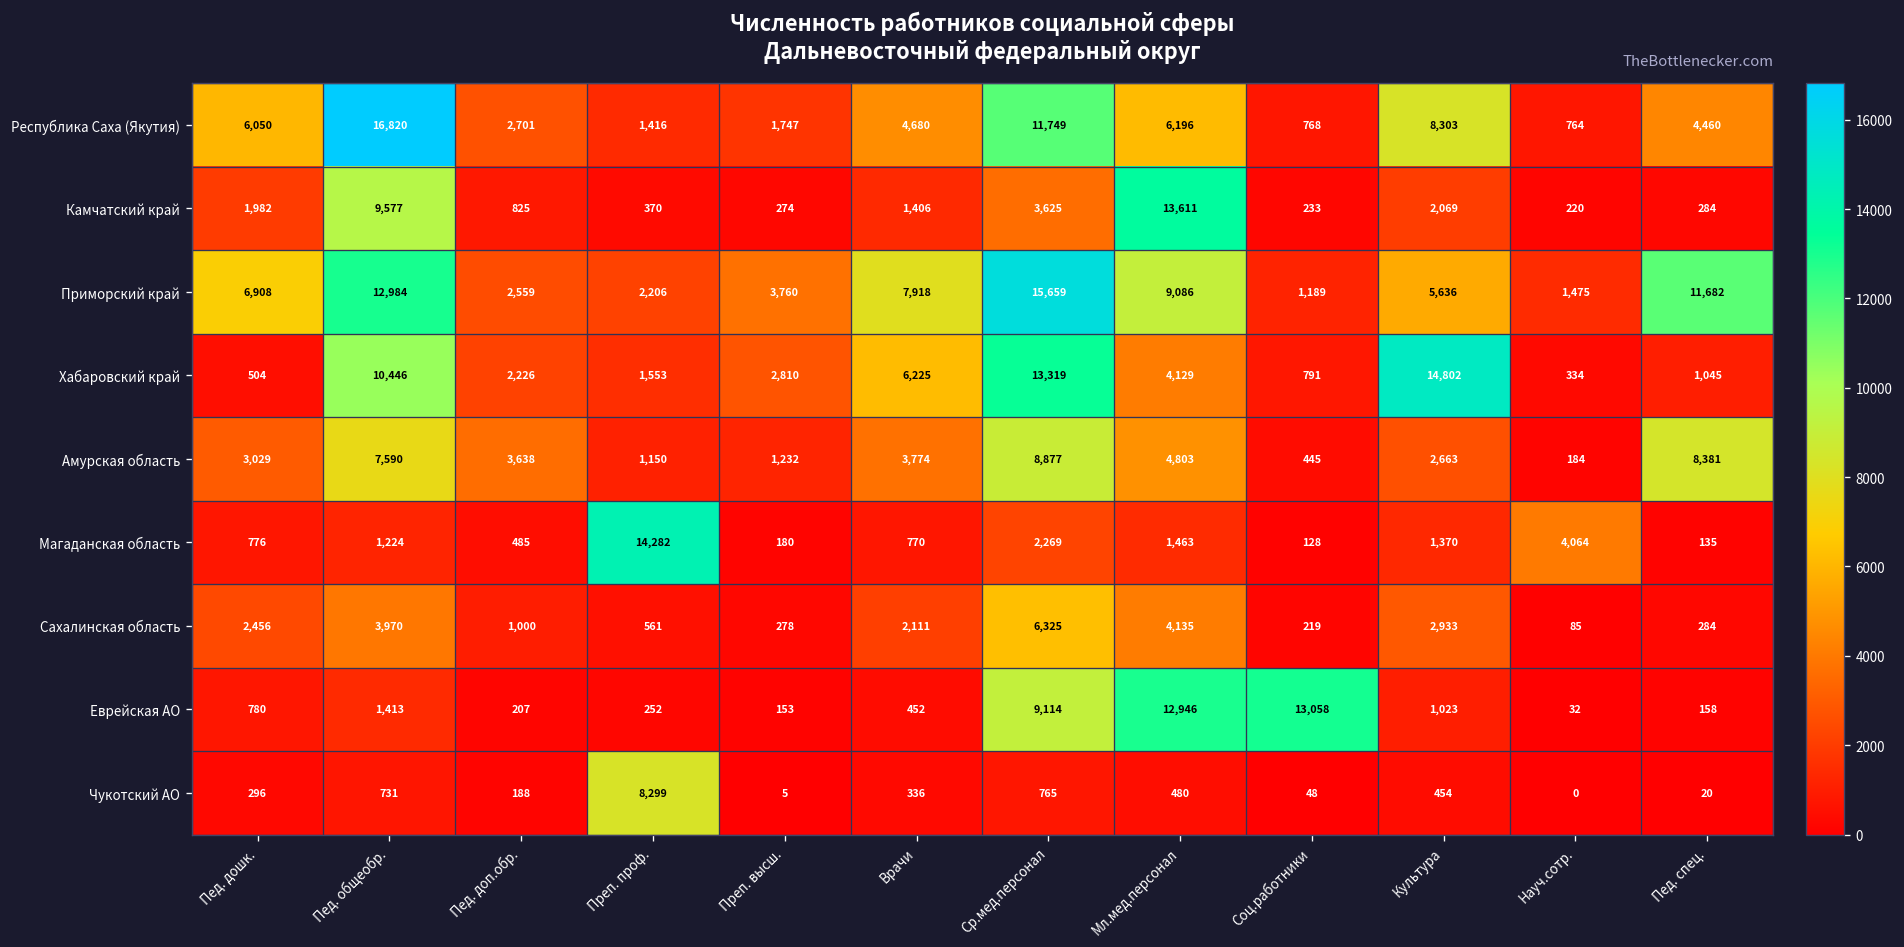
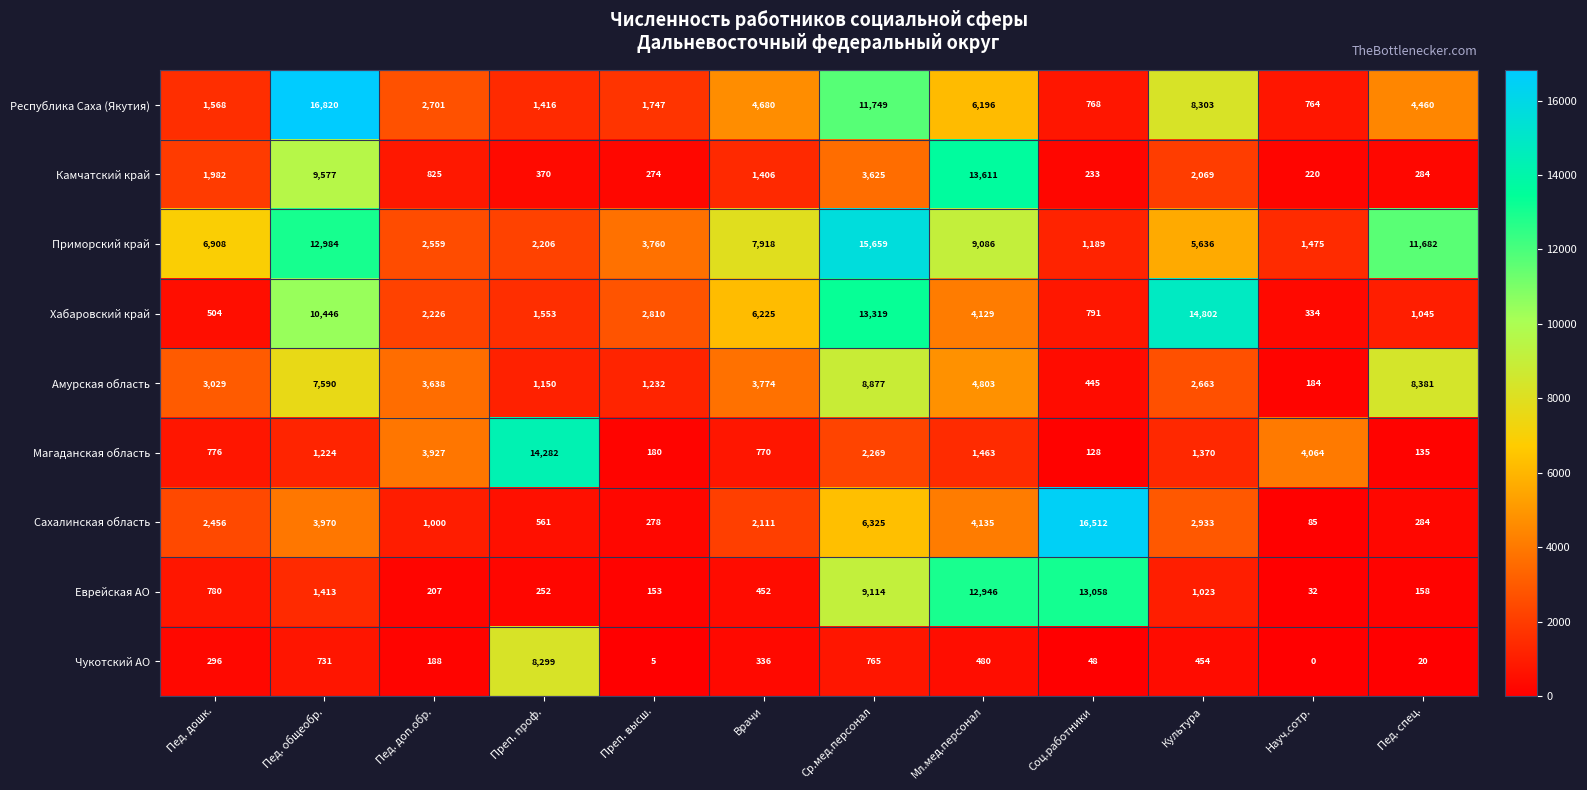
Республика Саха (Якутия), Пед. дошк.: 6,050 -> 1,568
Магаданская область, Пед. доп.обр.: 485 -> 3,927
Сахалинская область, Соц.работники: 219 -> 16,512
